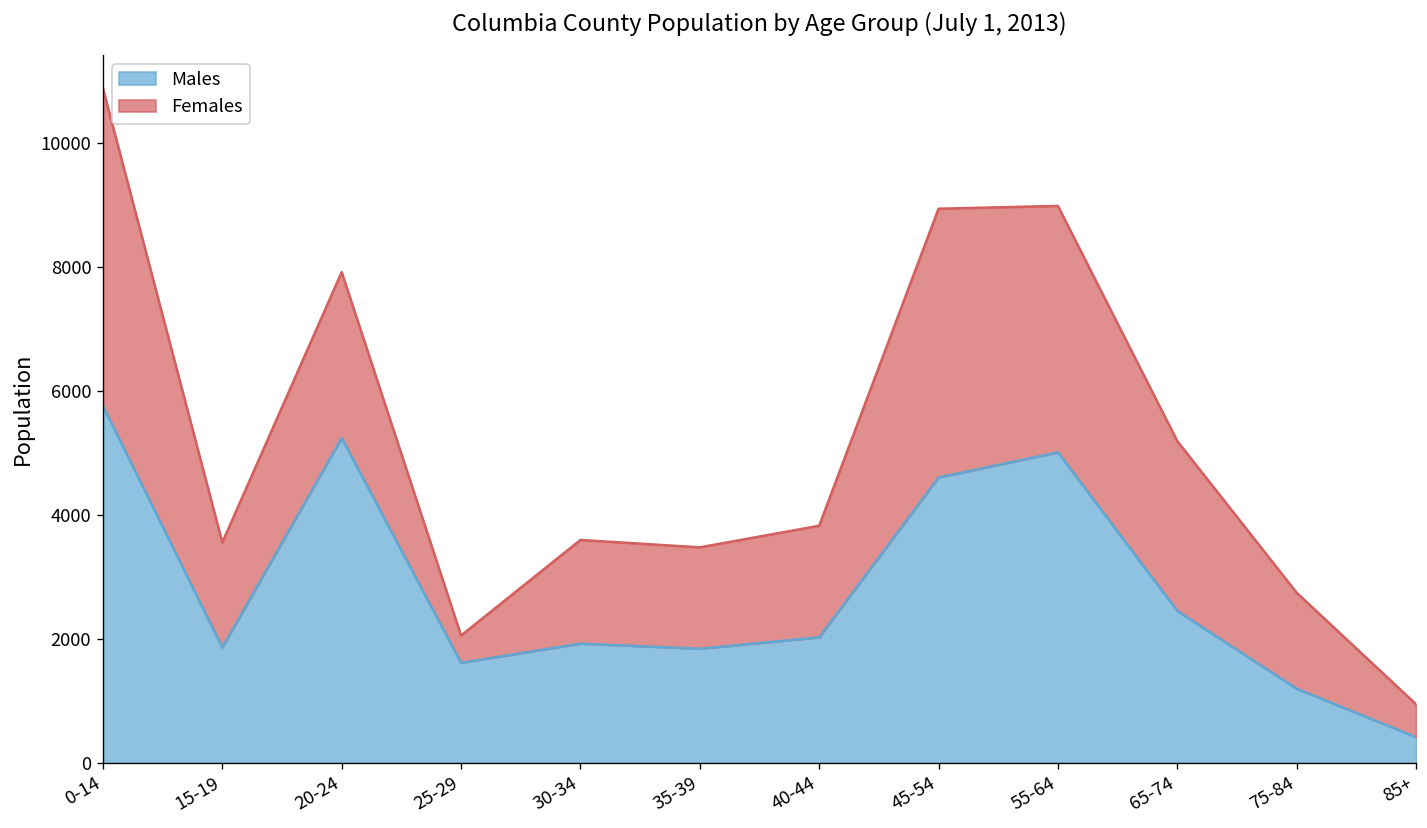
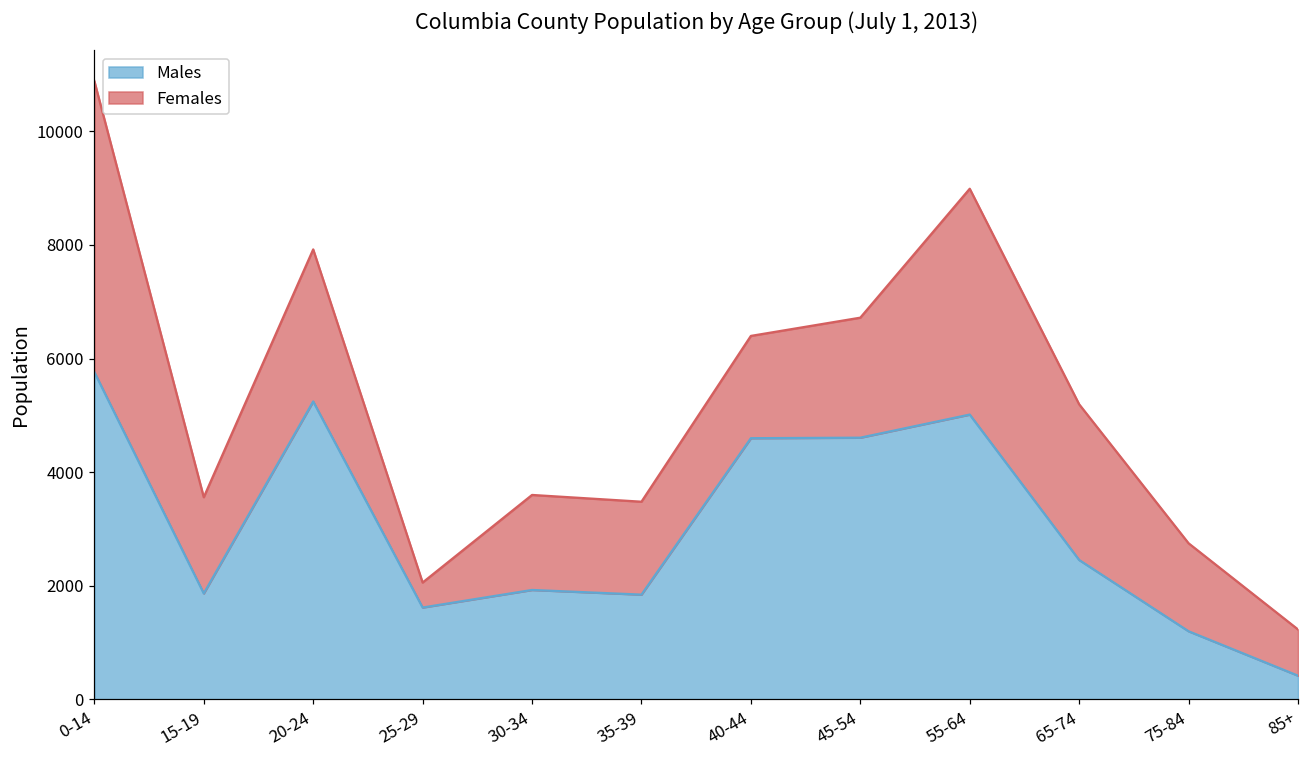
Males, 40-44: 2000 -> 4600
Females, 45-54: 4300 -> 2100
Females, 85+: 500 -> 800
